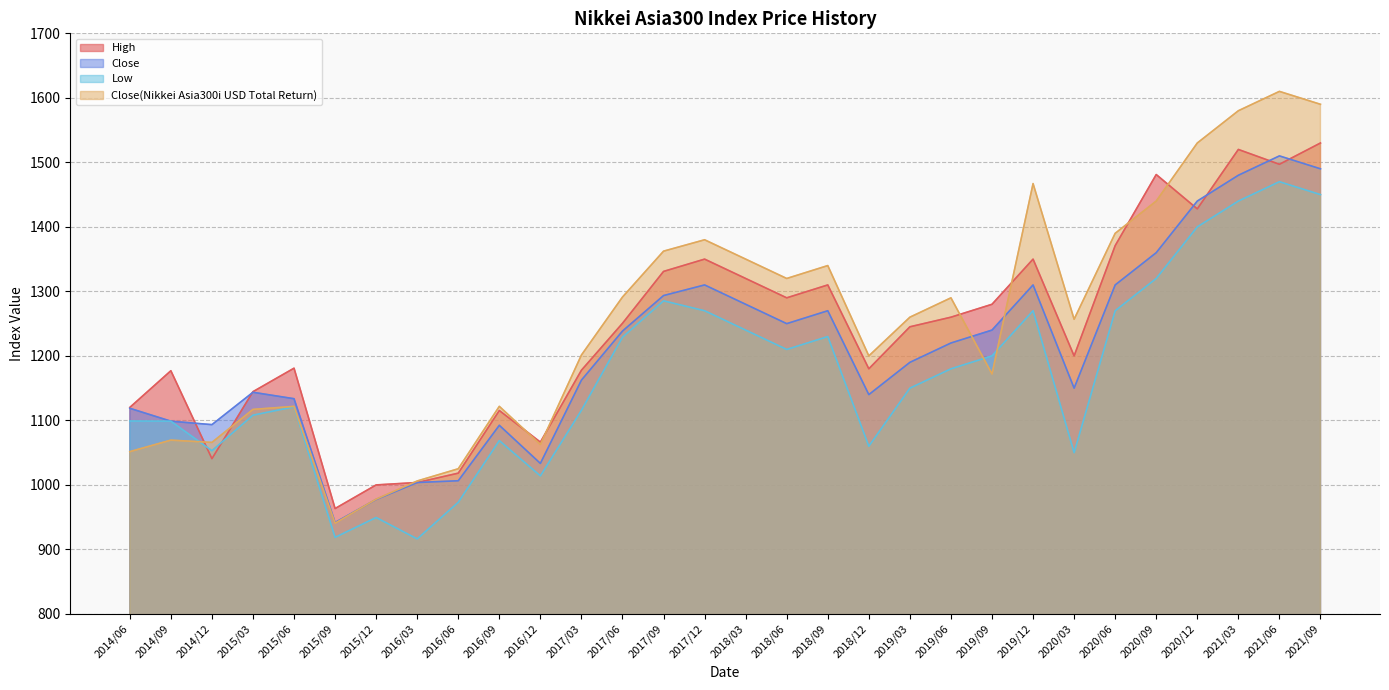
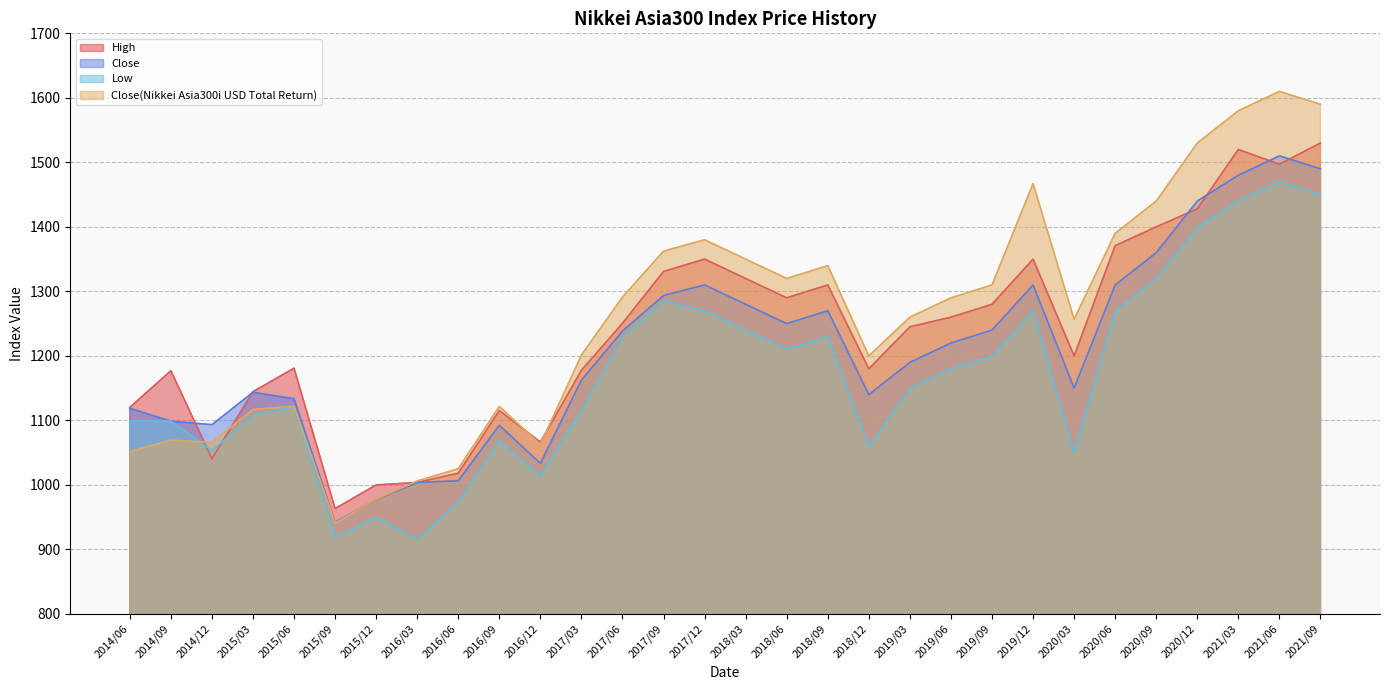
Close(Nikkei Asia300i USD Total Return), 2019/09: 1170 -> 1310
High, 2020/09: 1480 -> 1400
